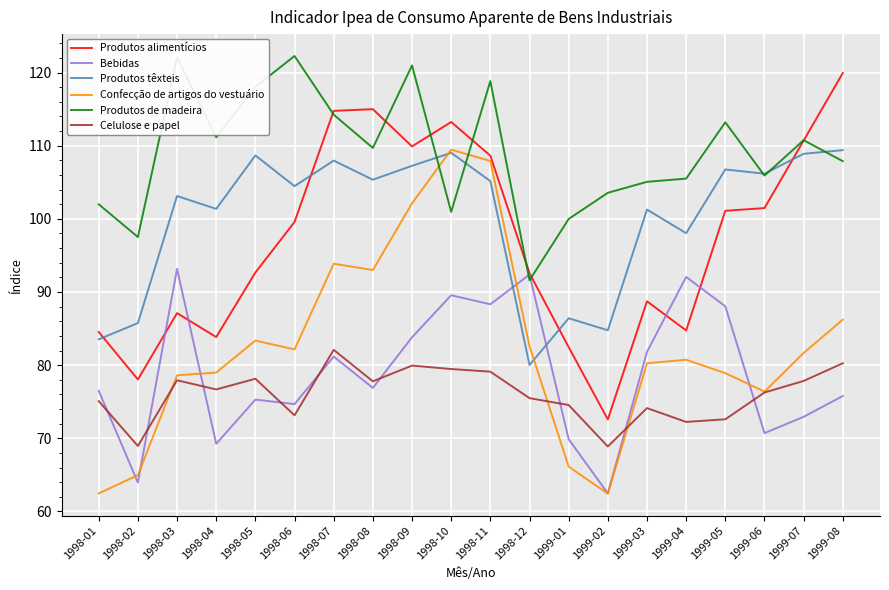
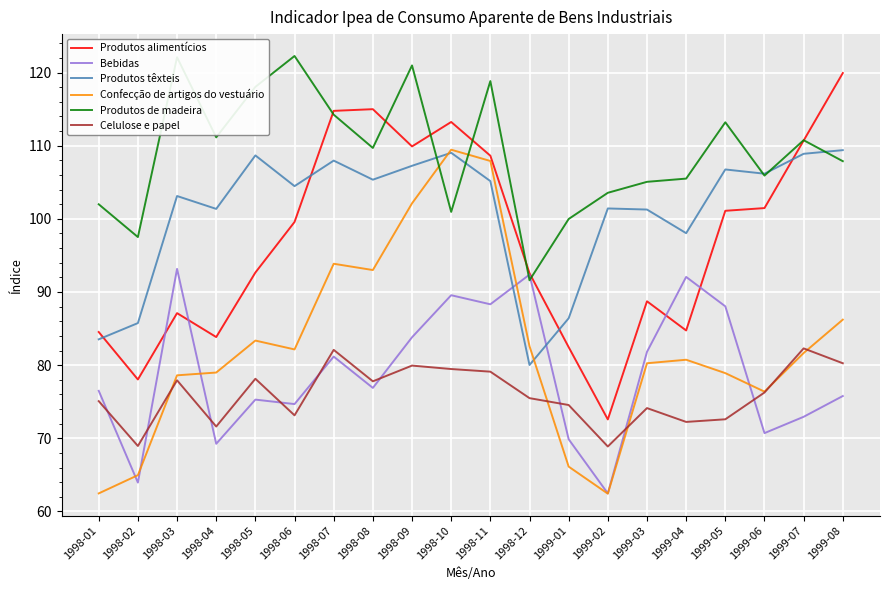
Celulose e papel, 1998-04: 77 -> 72
Produtos têxteis, 1999-02: 85 -> 101
Celulose e papel, 1999-07: 78 -> 82
